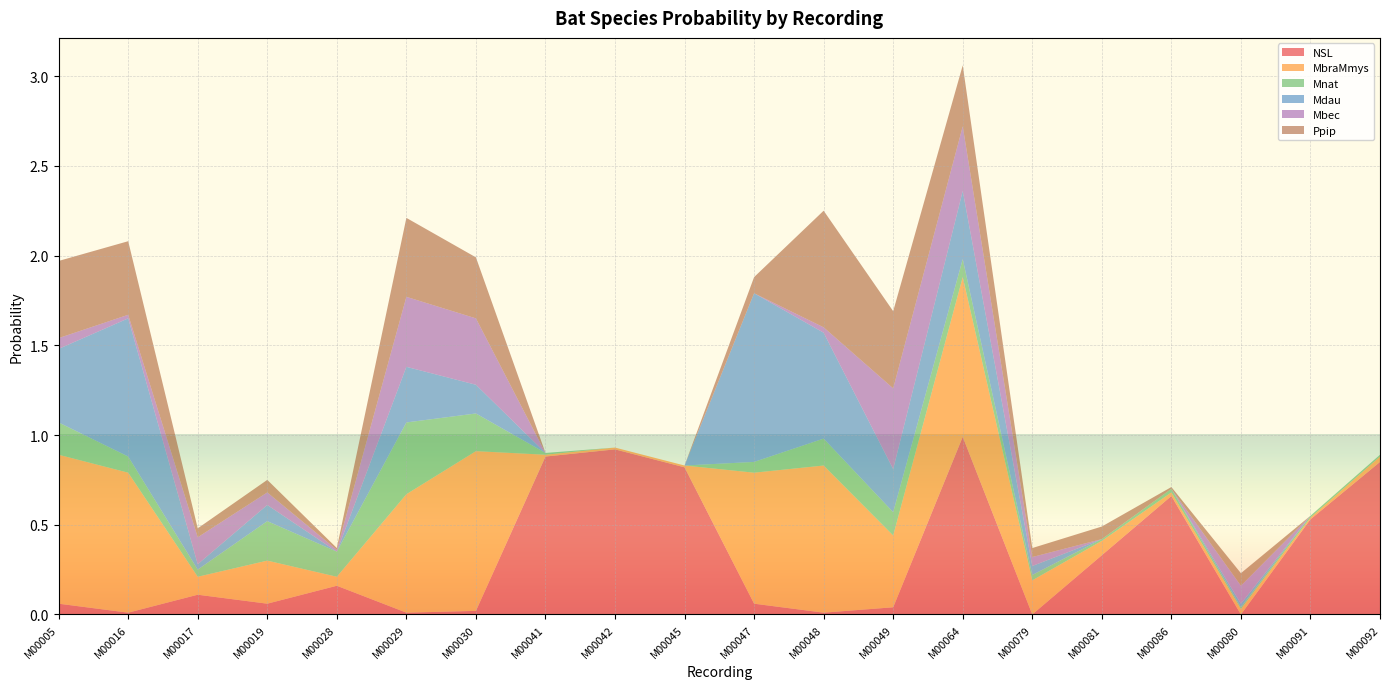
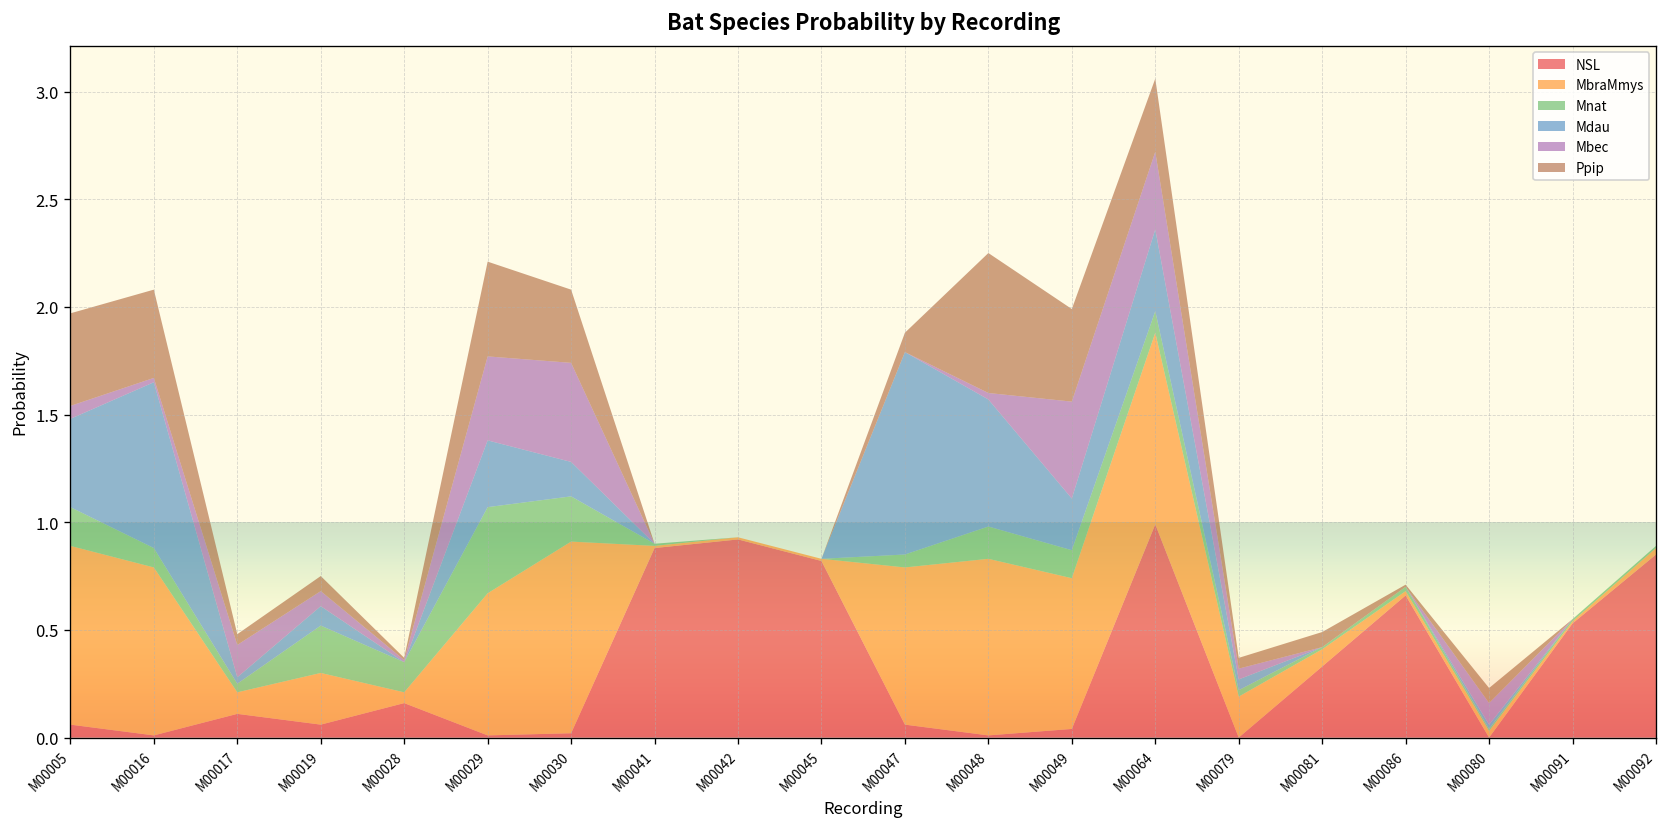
Mbec, M00030: 0.37 -> 0.46
MbraMmys, M00049: 0.4 -> 0.7
